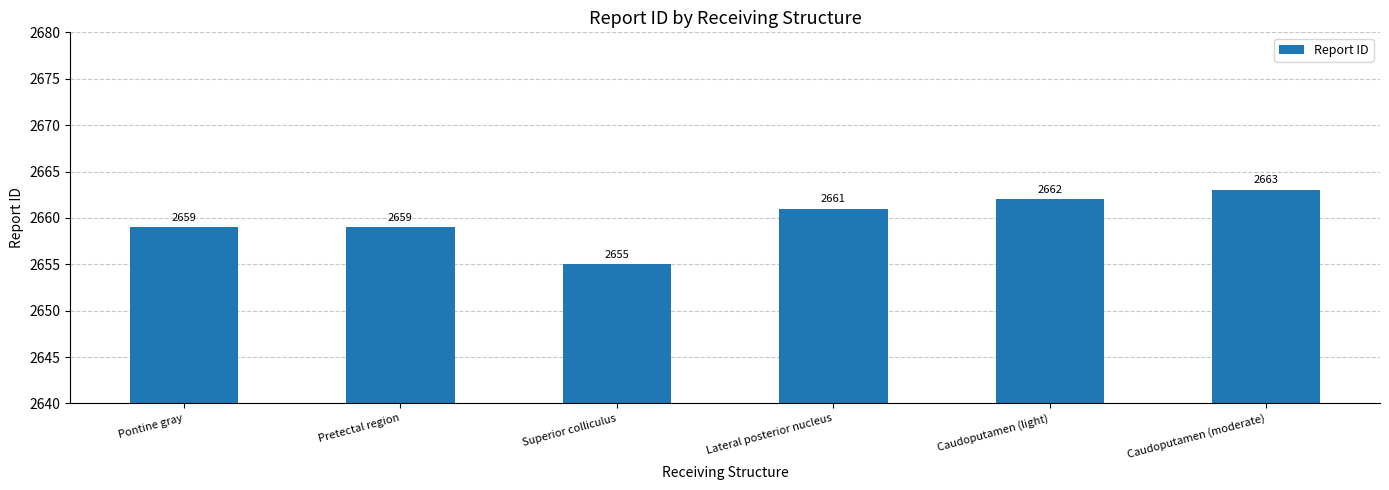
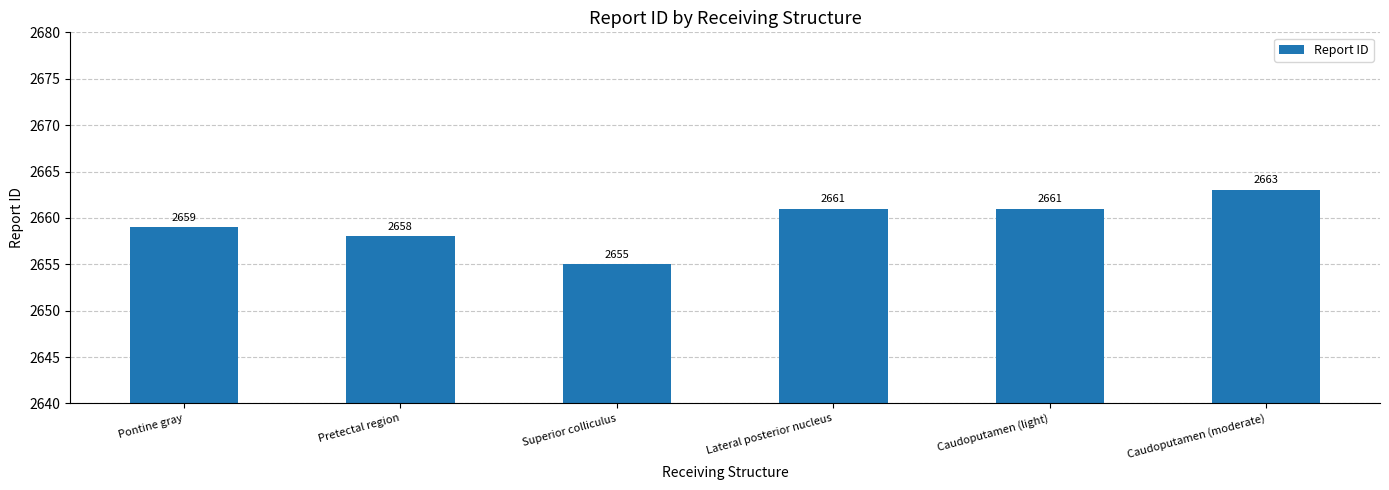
Pretectal region: 2659 -> 2658
Caudoputamen (light): 2662 -> 2661
